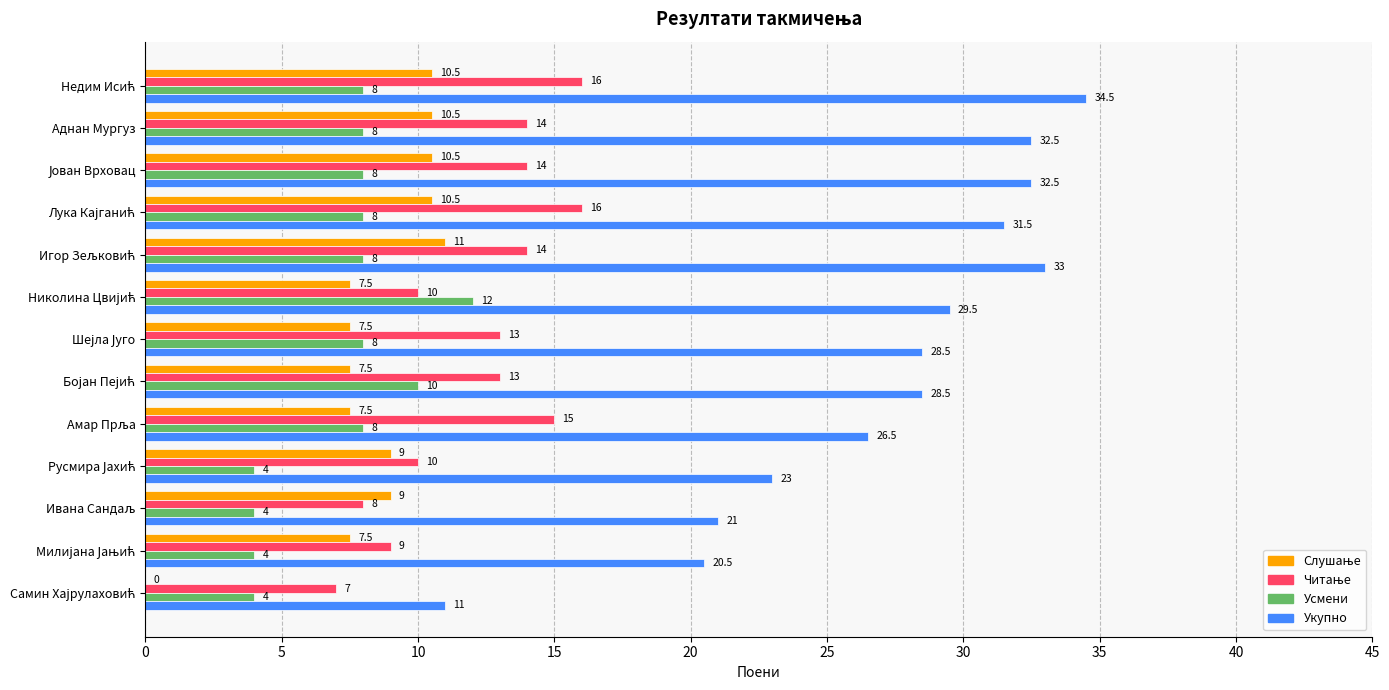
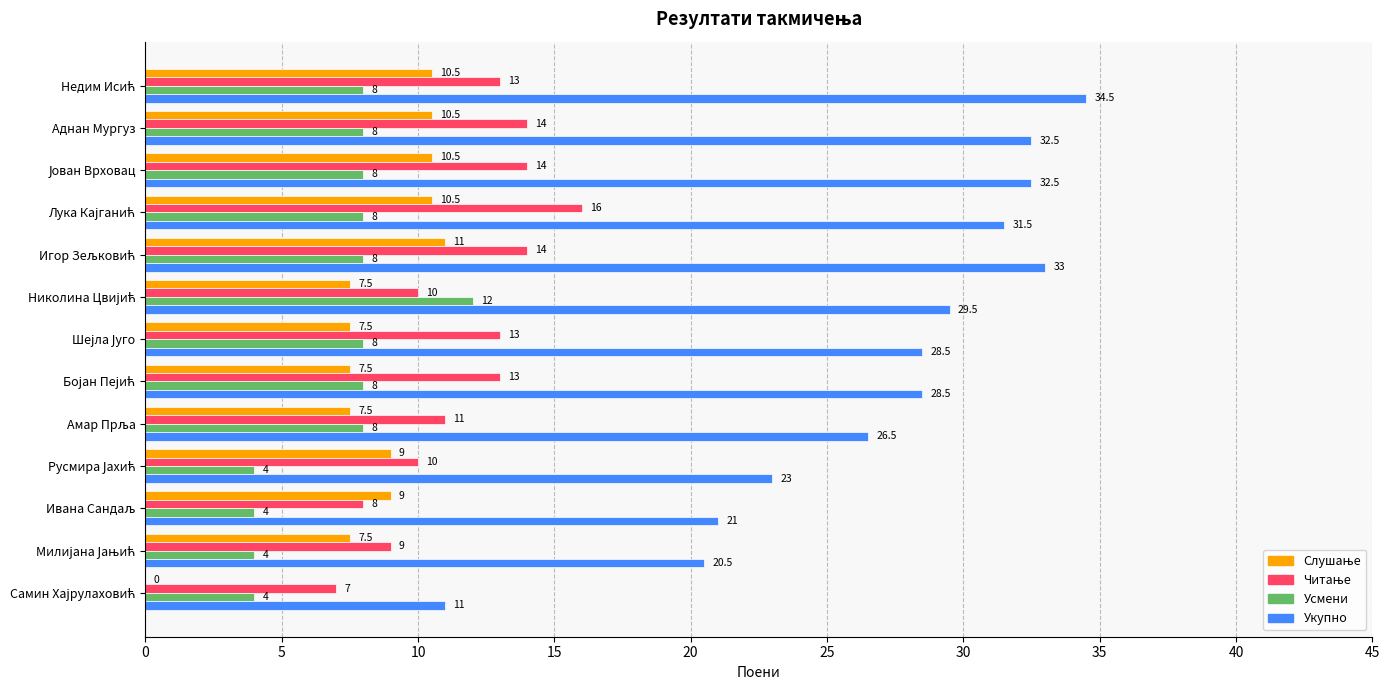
Читање, Недим Исић: 16 -> 13
Усмени, Бојан Пејић: 10 -> 8
Читање, Амар Прља: 15 -> 11
